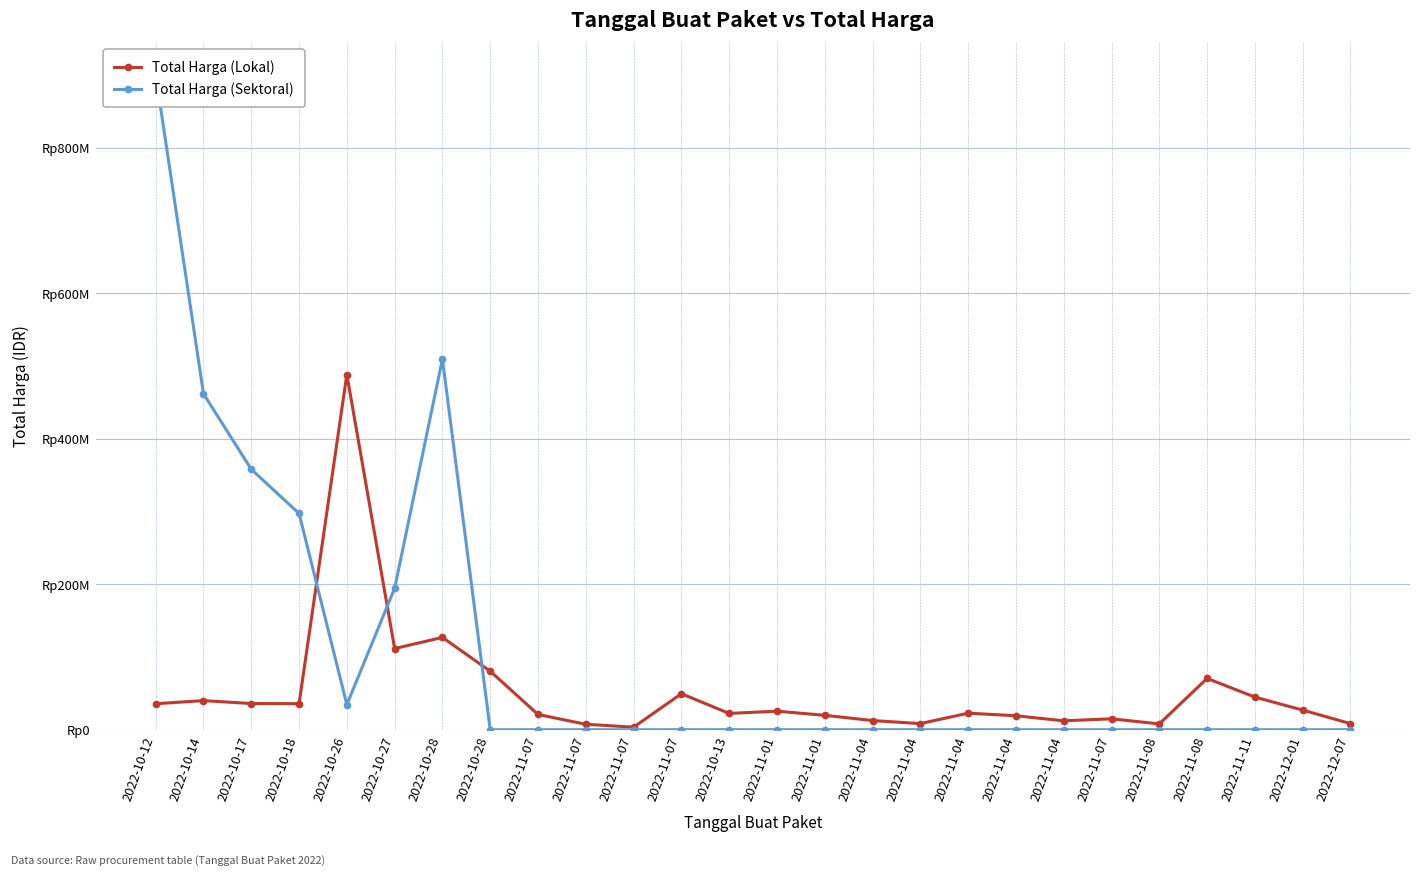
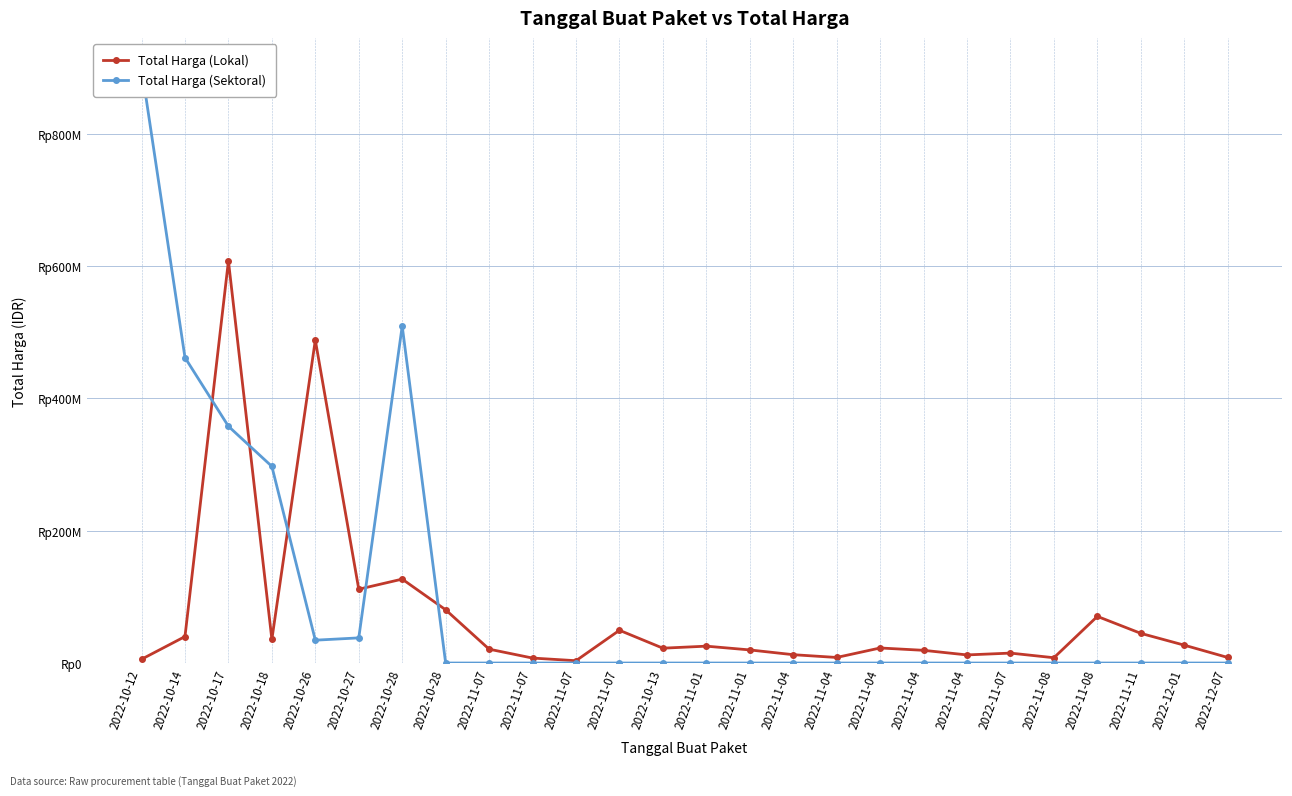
Total Harga (Lokal), 2022-10-12: Rp40000000 -> Rp10000000
Total Harga (Lokal), 2022-10-17: Rp40000000 -> Rp610000000
Total Harga (Sektoral), 2022-10-27: Rp190000000 -> Rp40000000
